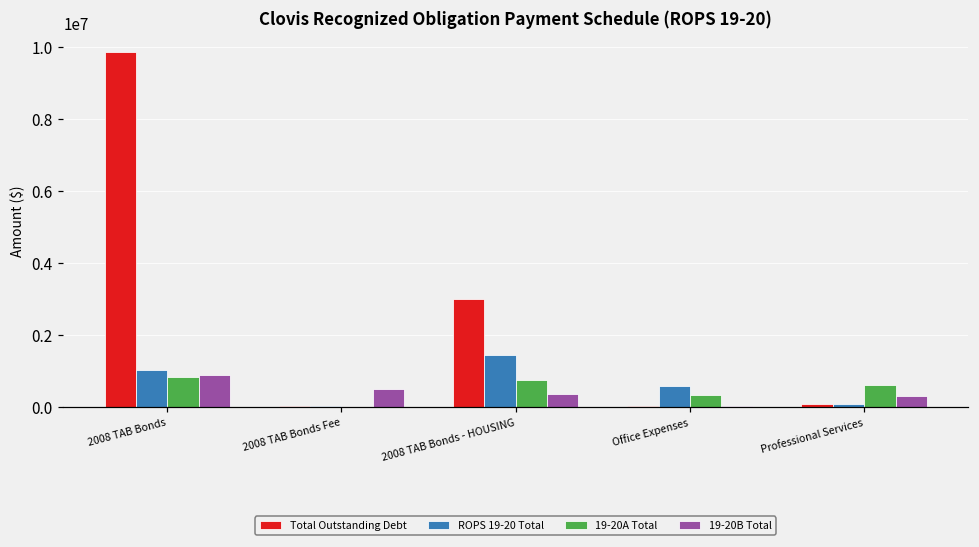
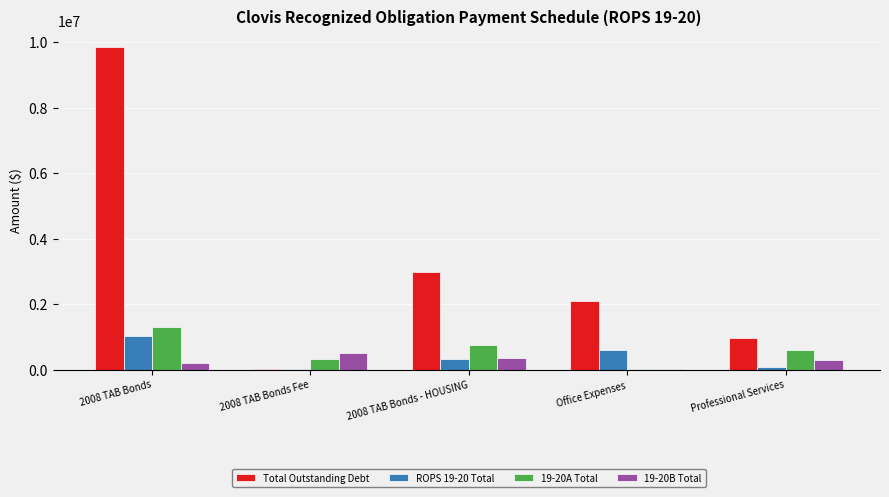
19-20A Total, 2008 TAB Bonds: 800000 -> 1300000
19-20B Total, 2008 TAB Bonds: 900000 -> 200000
19-20A Total, 2008 TAB Bonds Fee: 0 -> 300000
ROPS 19-20 Total, 2008 TAB Bonds - HOUSING: 1500000 -> 300000
Total Outstanding Debt, Office Expenses: 0 -> 2100000
19-20A Total, Office Expenses: 300000 -> 0
Total Outstanding Debt, Professional Services: 100000 -> 1000000
